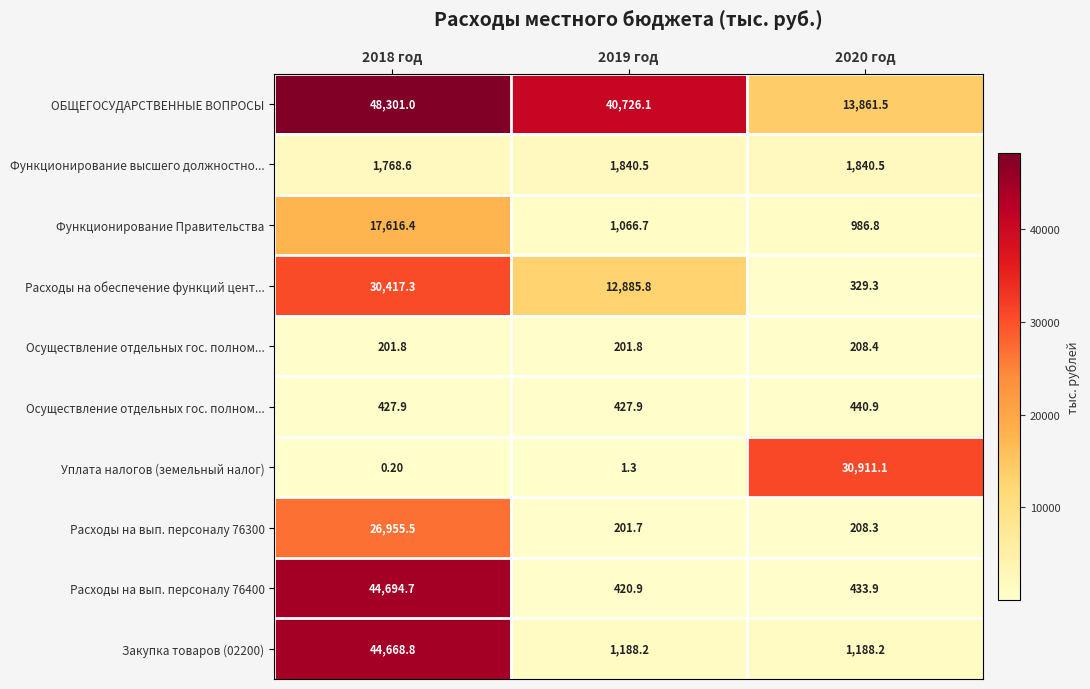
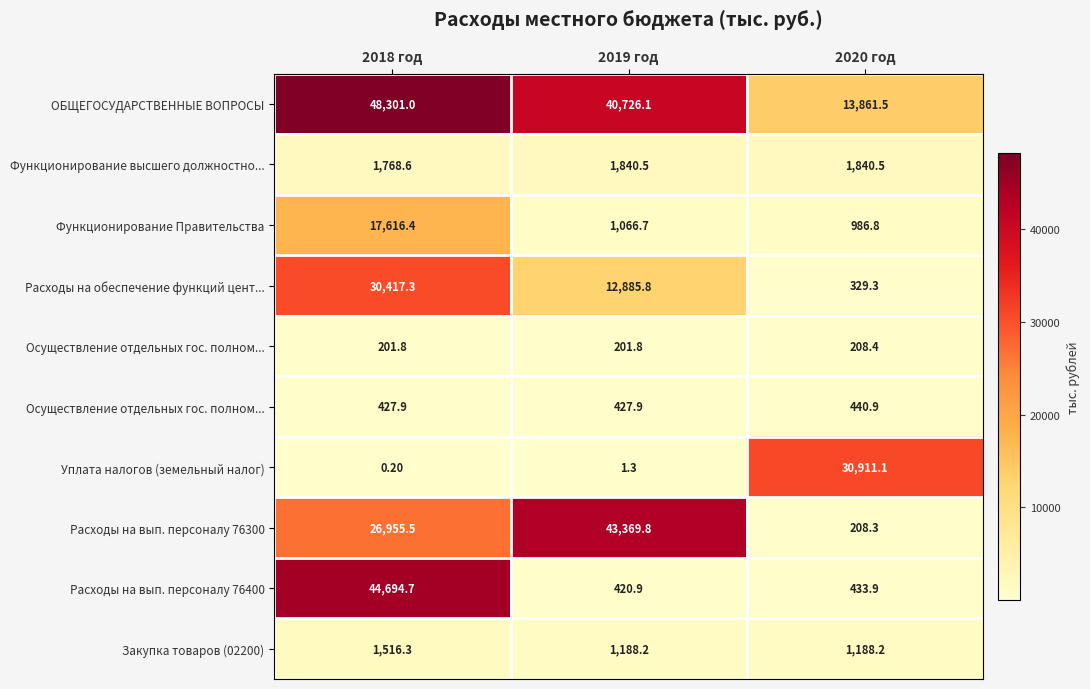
Расходы на вып. персоналу 76300, 2019 год: 201.7 -> 43,369.8
Закупка товаров (02200), 2018 год: 44,668.8 -> 1,516.3
